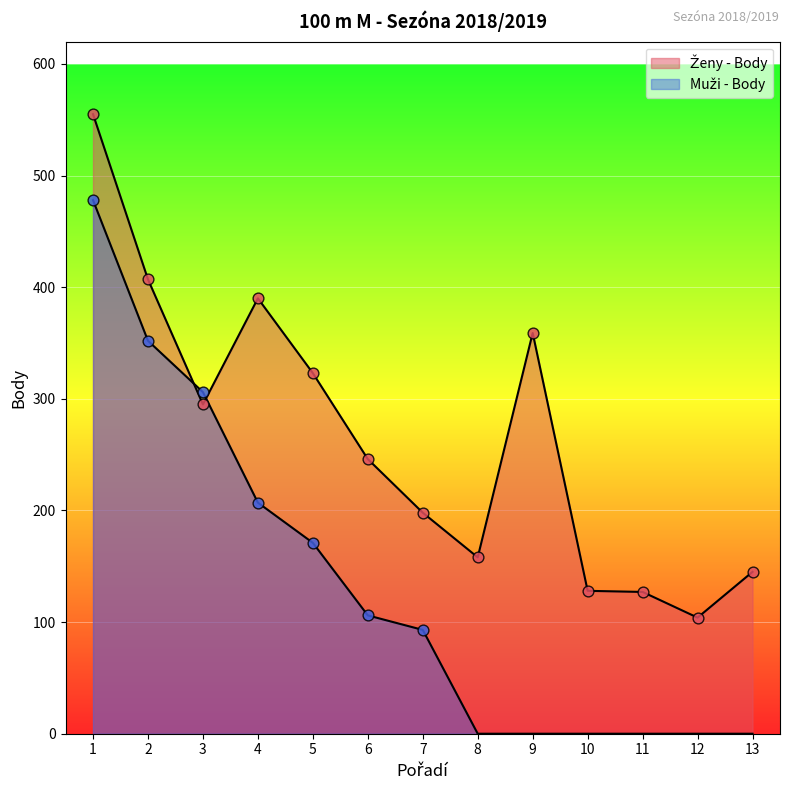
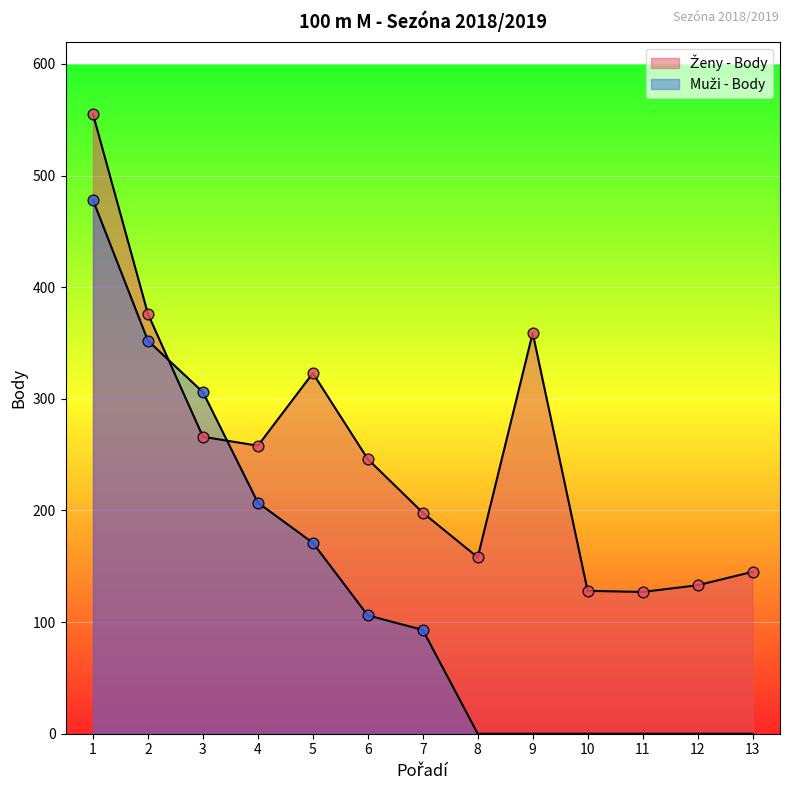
Ženy - Body, 2: 407 -> 376
Ženy - Body, 3: 295 -> 266
Ženy - Body, 4: 390 -> 258
Ženy - Body, 12: 104 -> 133
